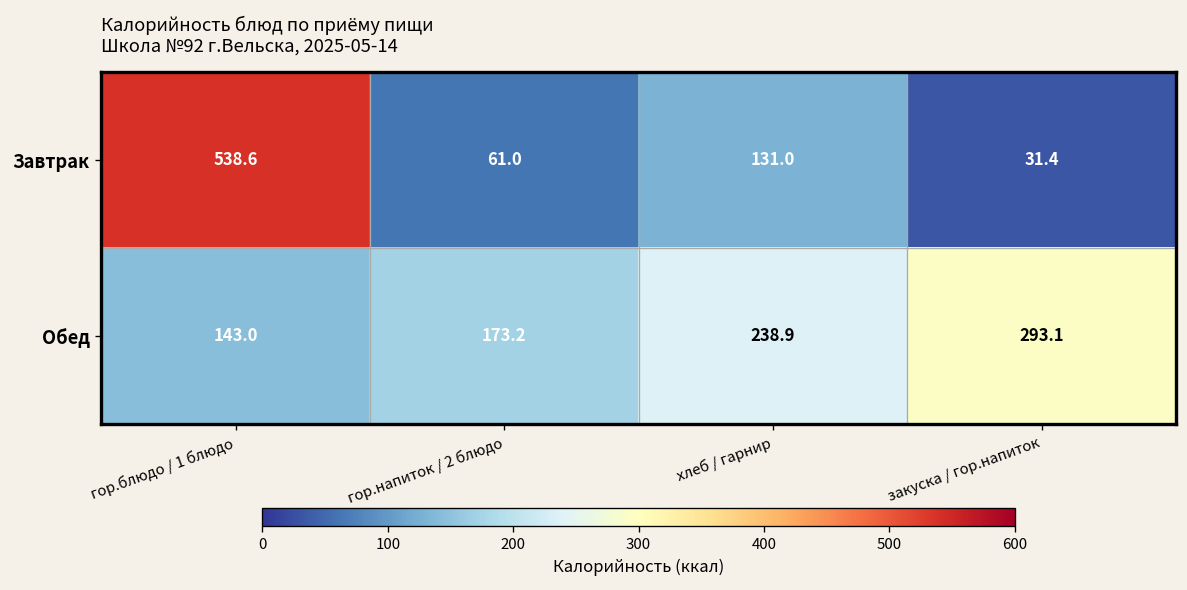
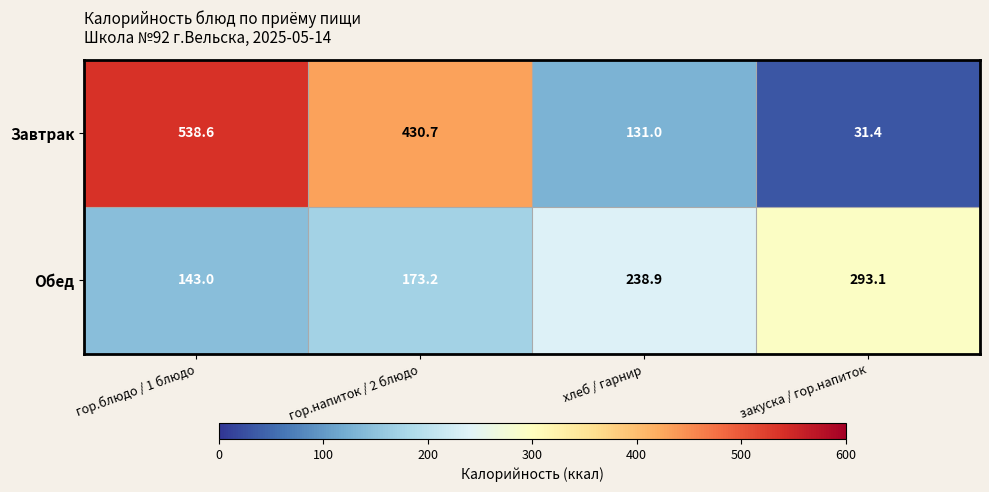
Завтрак, гор.напиток / 2 блюдо: 61.0 -> 430.7
